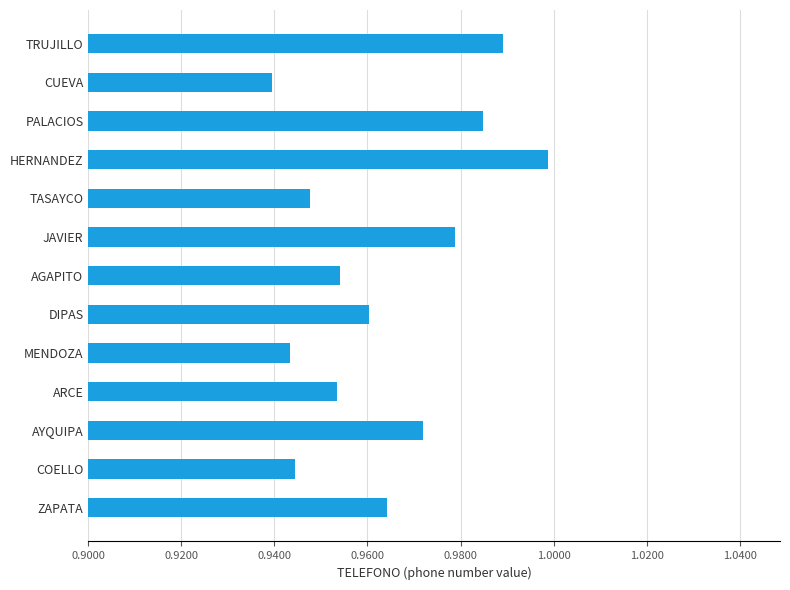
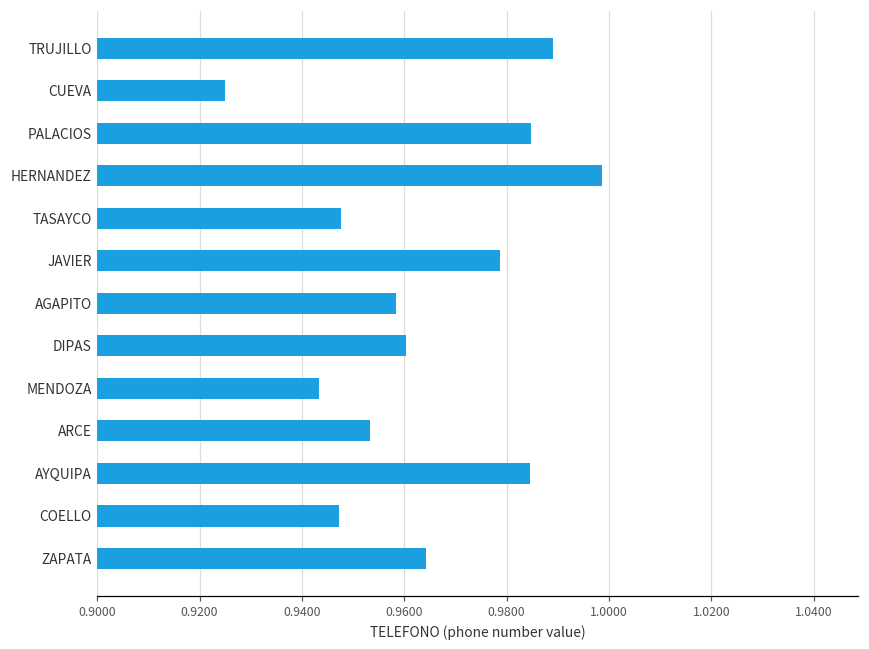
CUEVA: 0.940 -> 0.925
AGAPITO: 0.954 -> 0.958
AYQUIPA: 0.972 -> 0.985
COELLO: 0.945 -> 0.947
